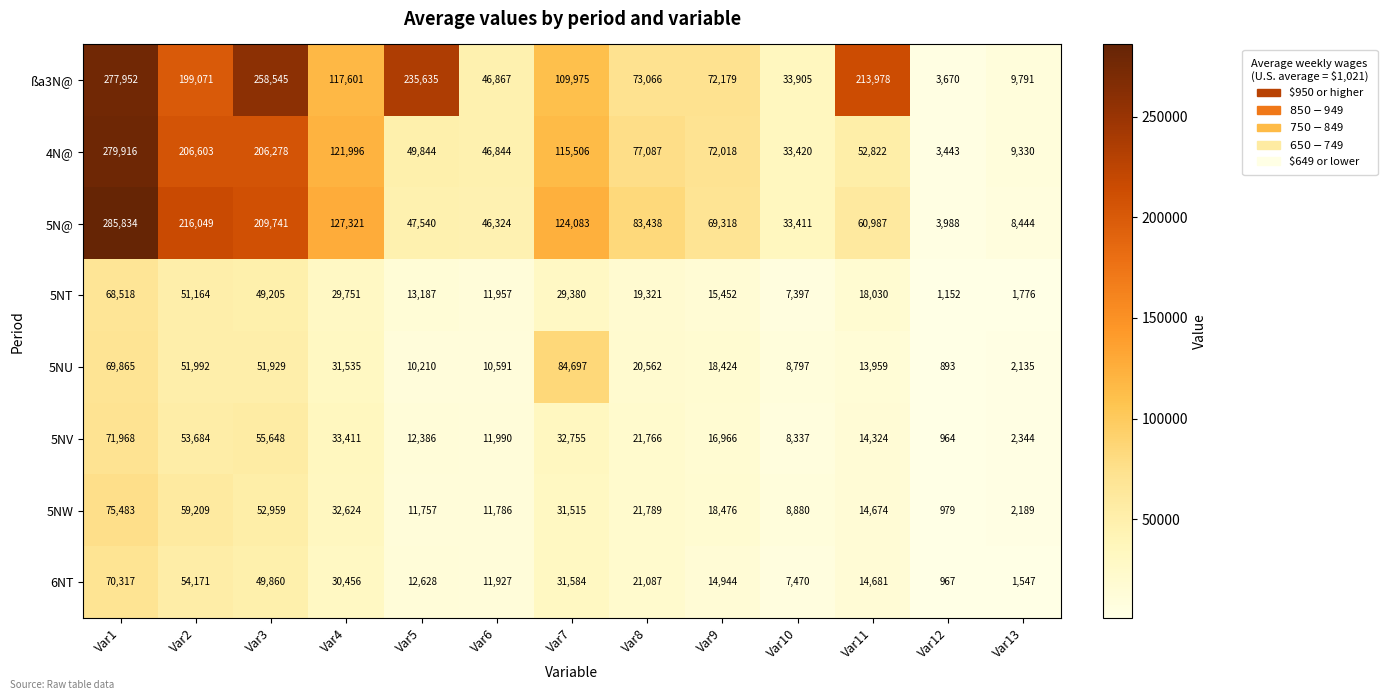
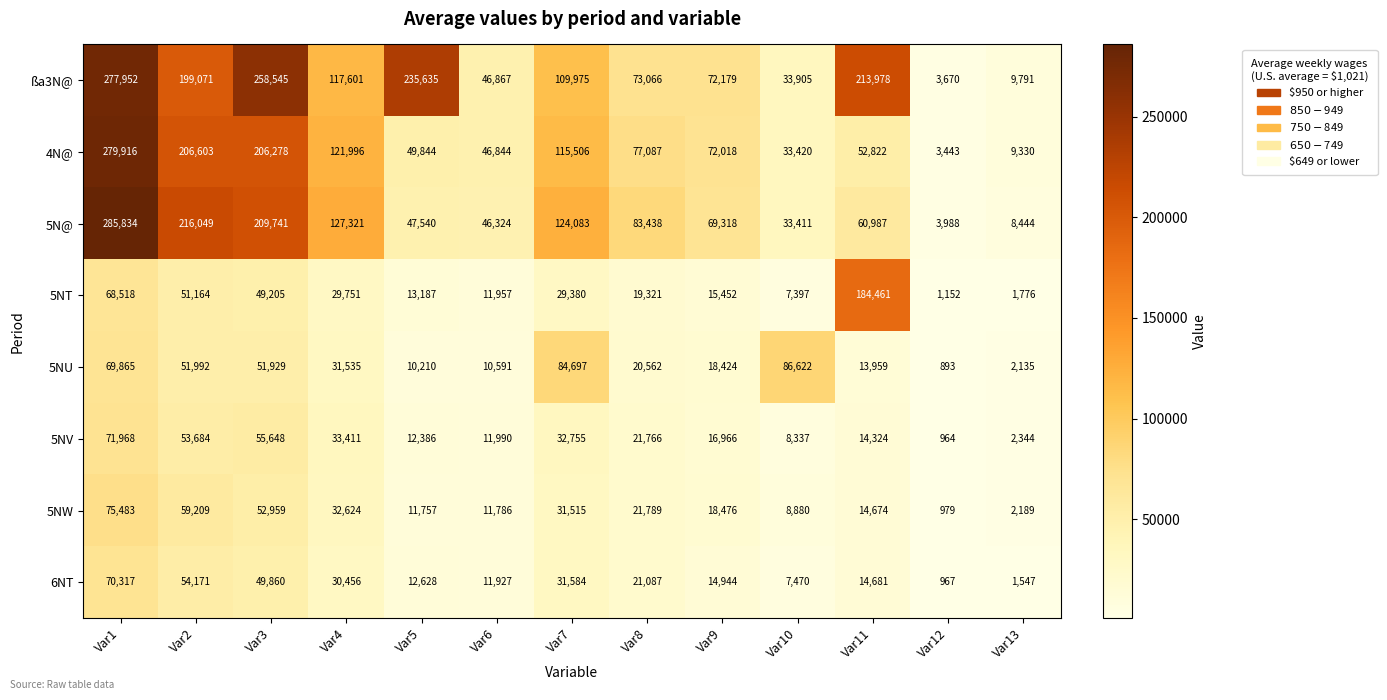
5NT, Var11: 18,030 -> 184,461
5NU, Var10: 8,797 -> 86,622
